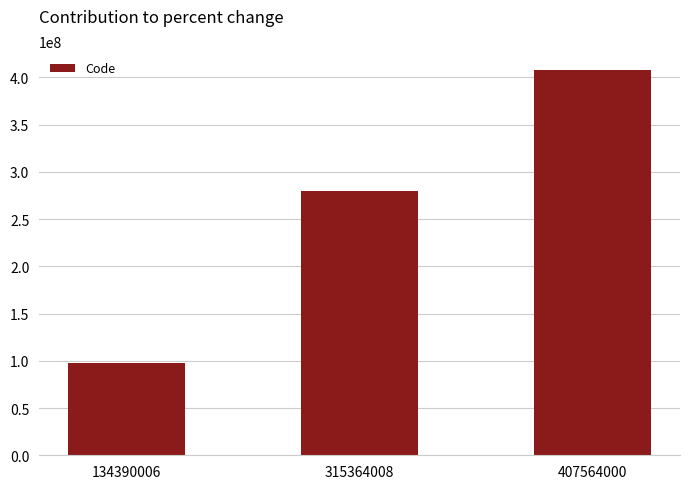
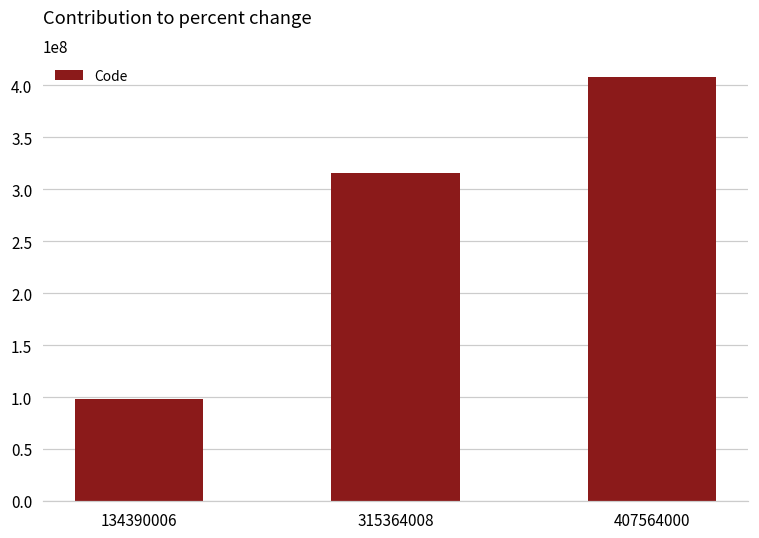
315364008: 280000000 -> 320000000
